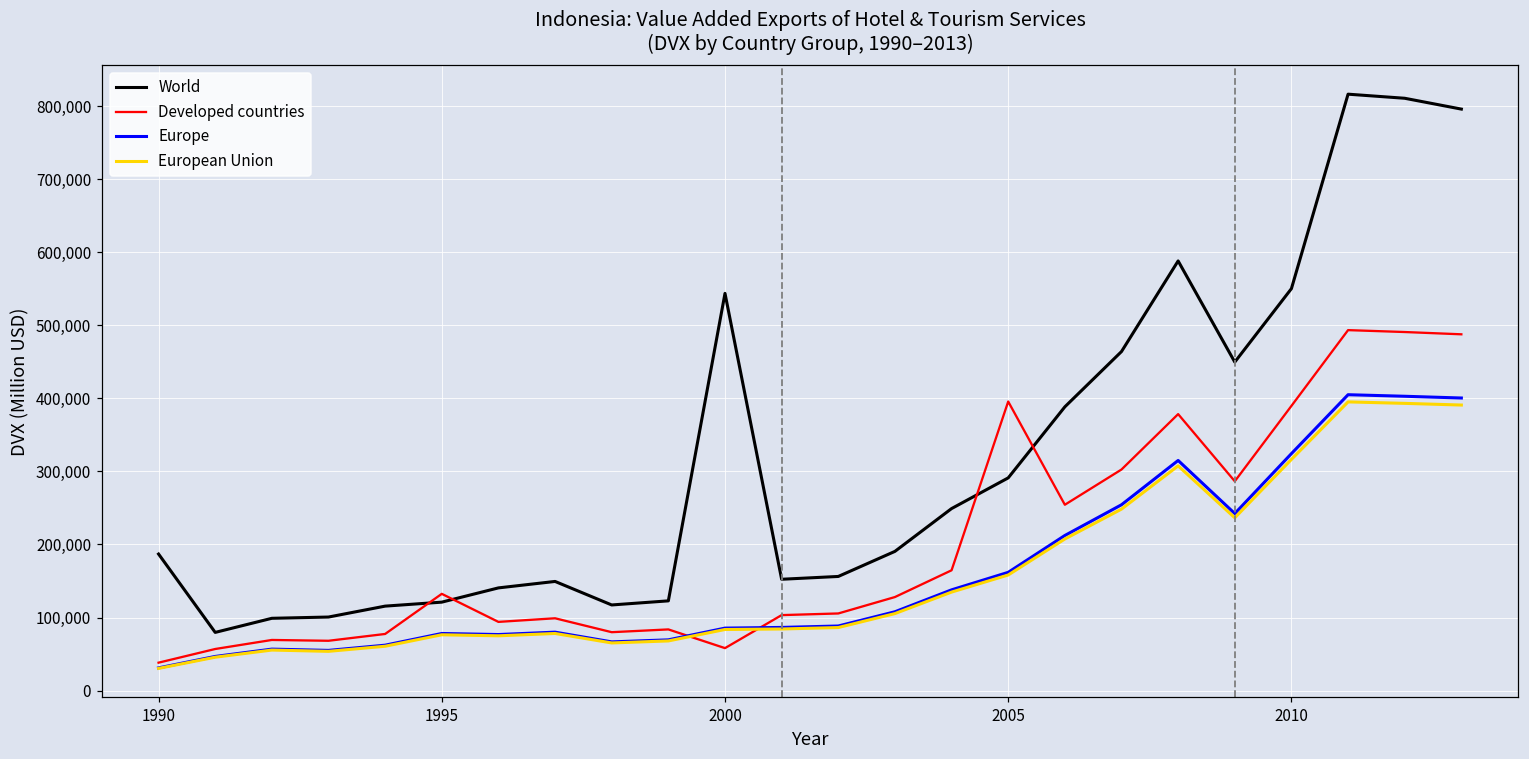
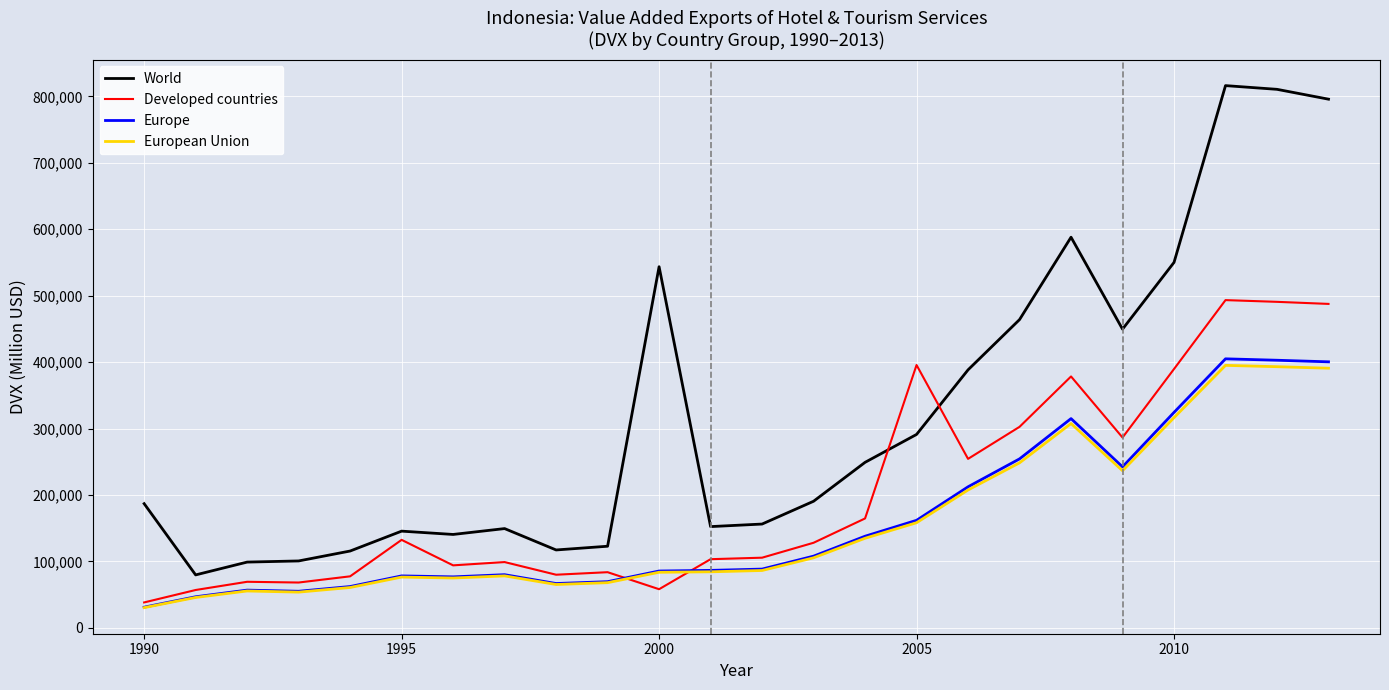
World, 1995: 120,000 -> 150,000
